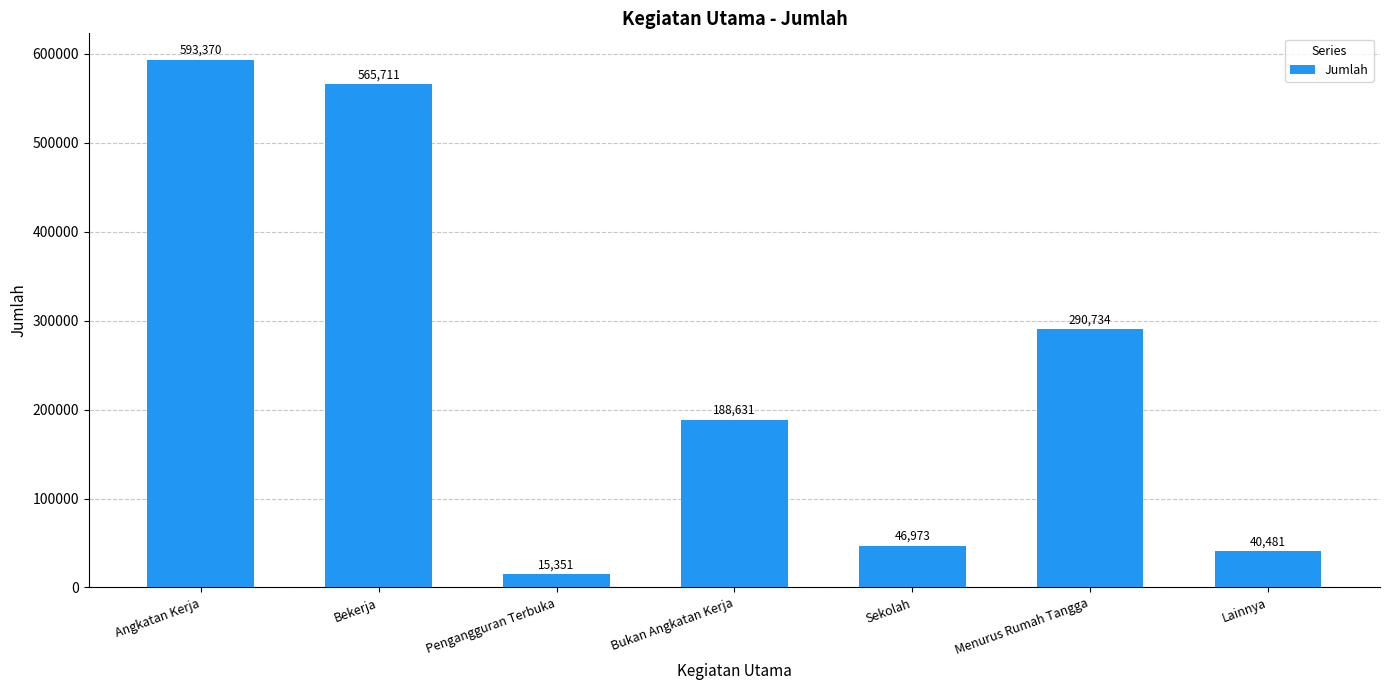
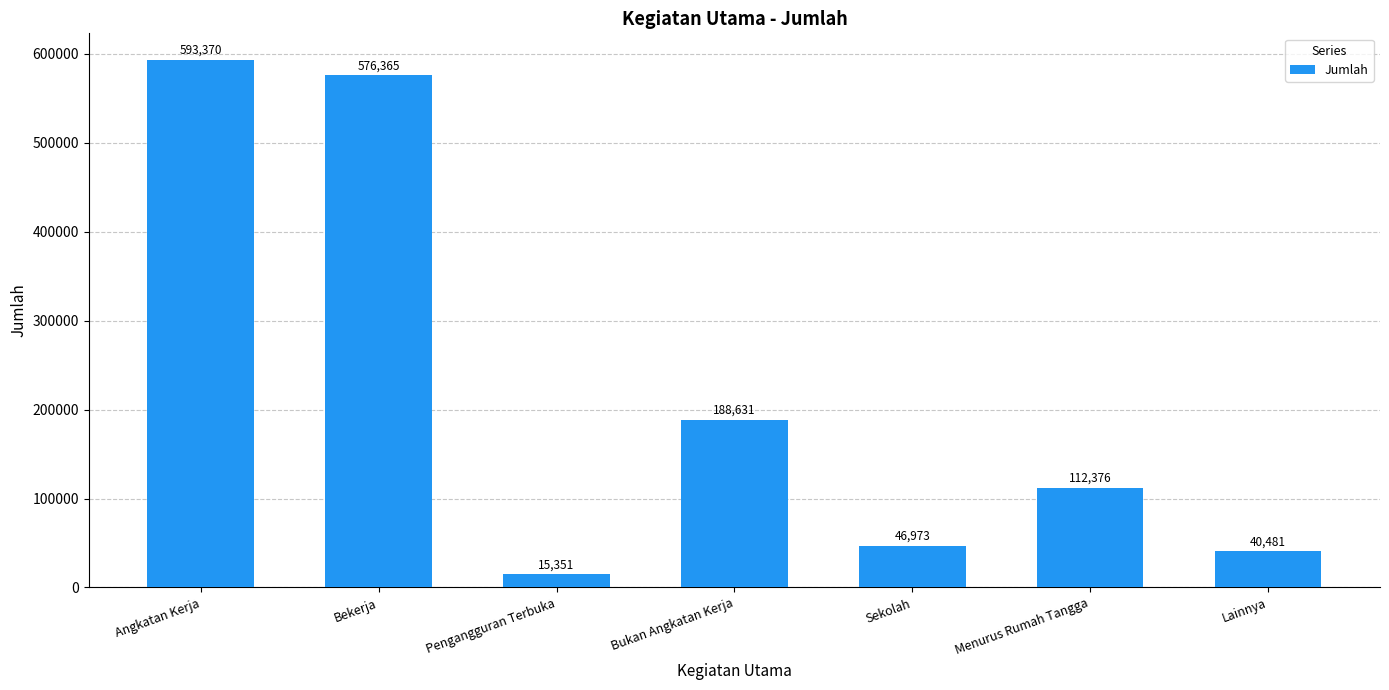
Bekerja: 565,711 -> 576,365
Menurus Rumah Tangga: 290,734 -> 112,376
